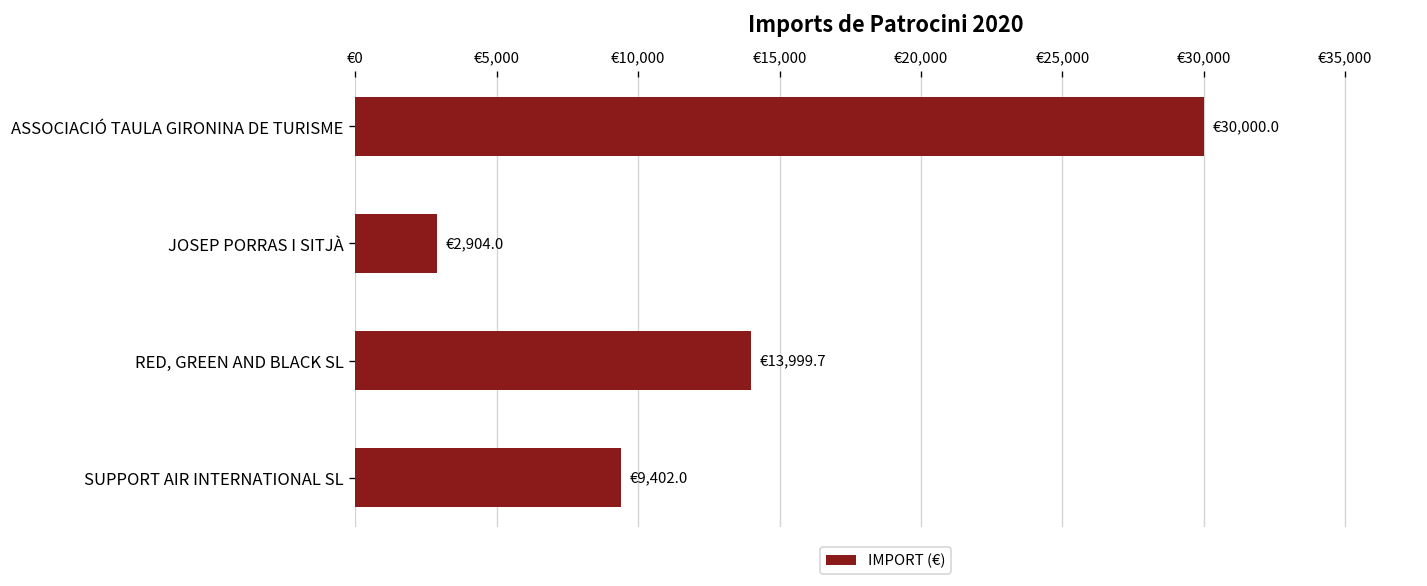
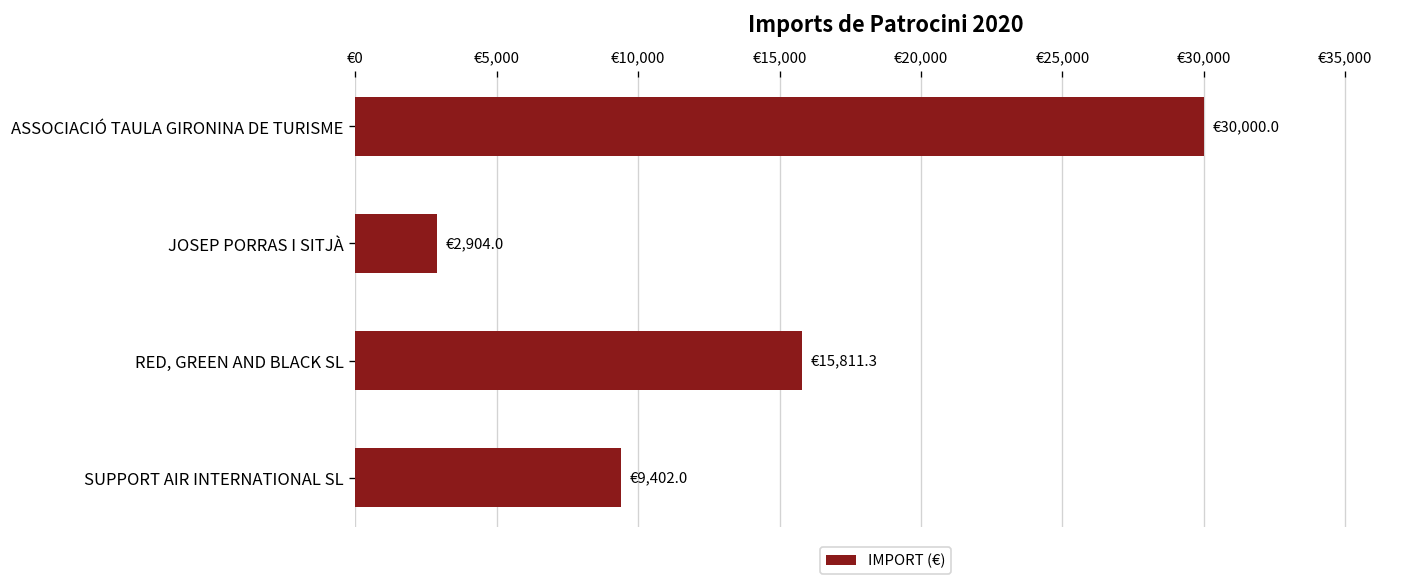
RED, GREEN AND BLACK SL: €13,999.7 -> €15,811.3
